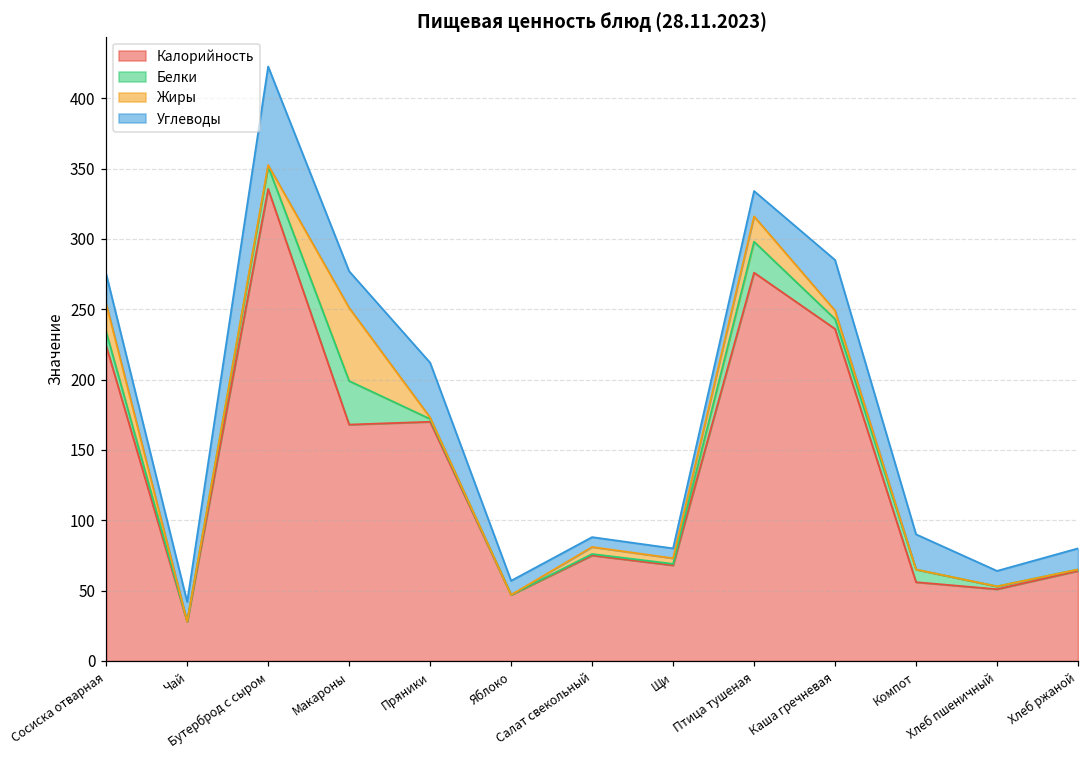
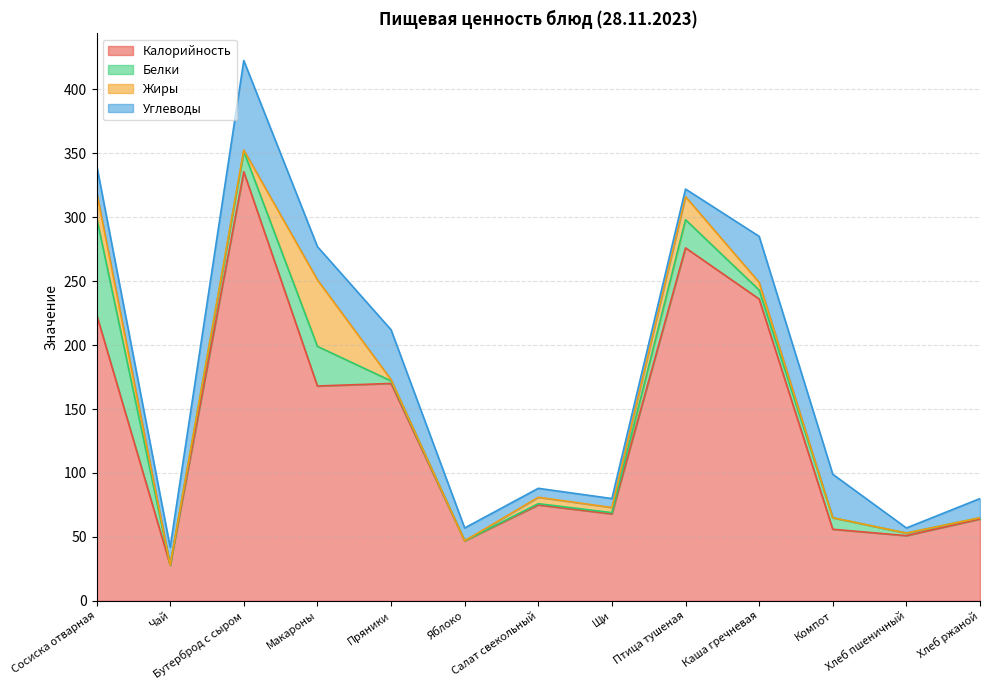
Белки, Сосиска отварная: 10 -> 76
Углеводы, Птица тушеная: 18 -> 6
Углеводы, Компот: 25 -> 34
Углеводы, Хлеб пшеничный: 11 -> 4
